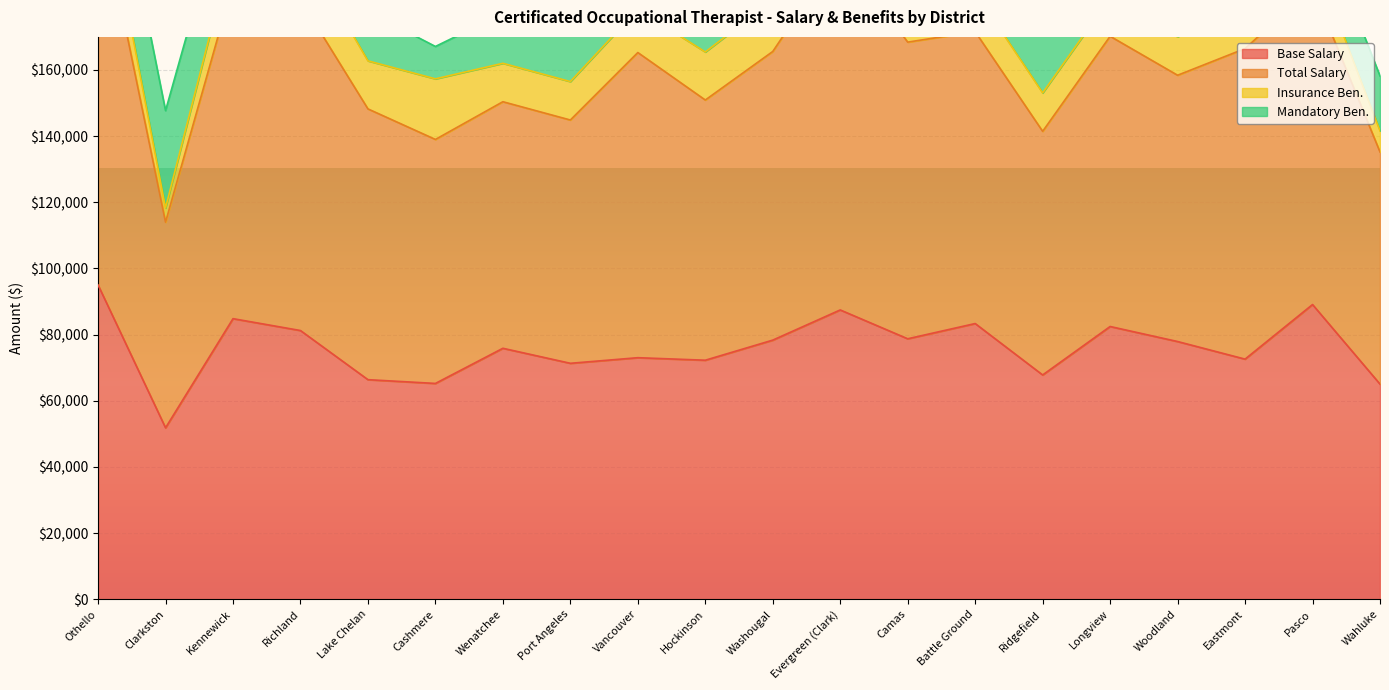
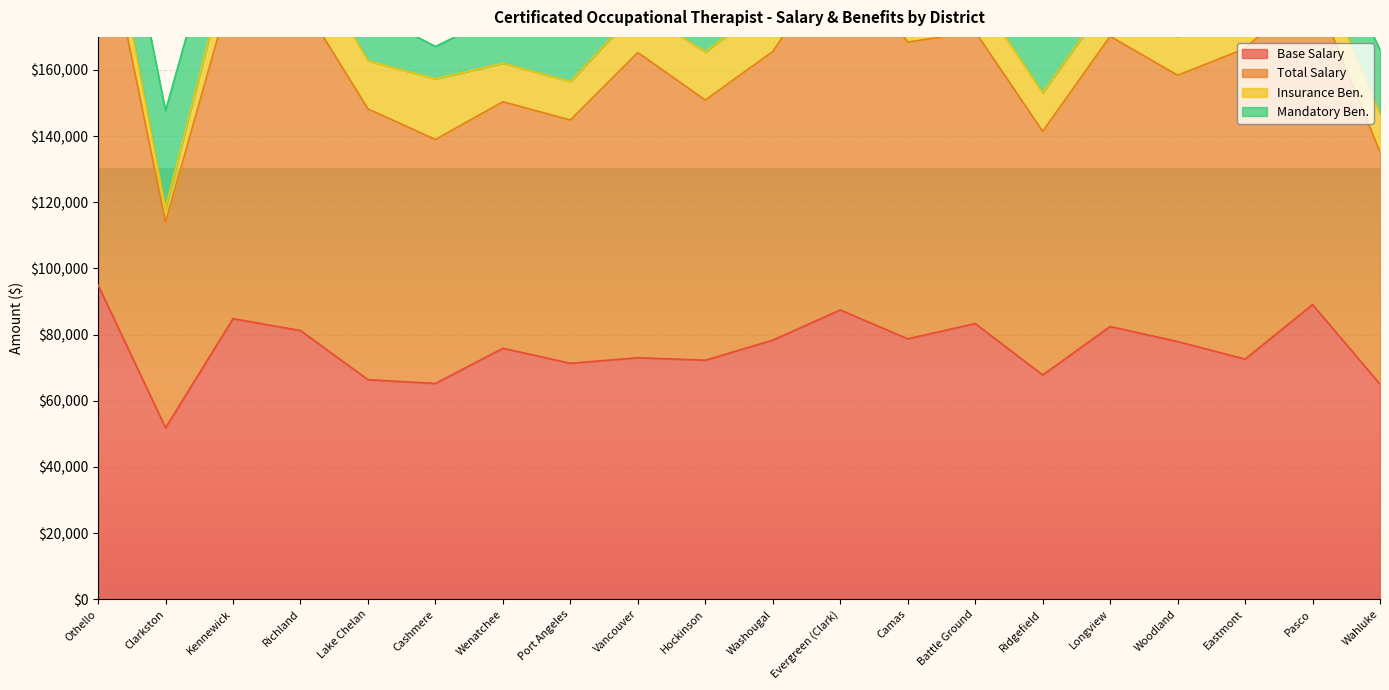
Insurance Ben., Wahluke: $6,000 -> $12,000
Mandatory Ben., Wahluke: $17,000 -> $19,000
